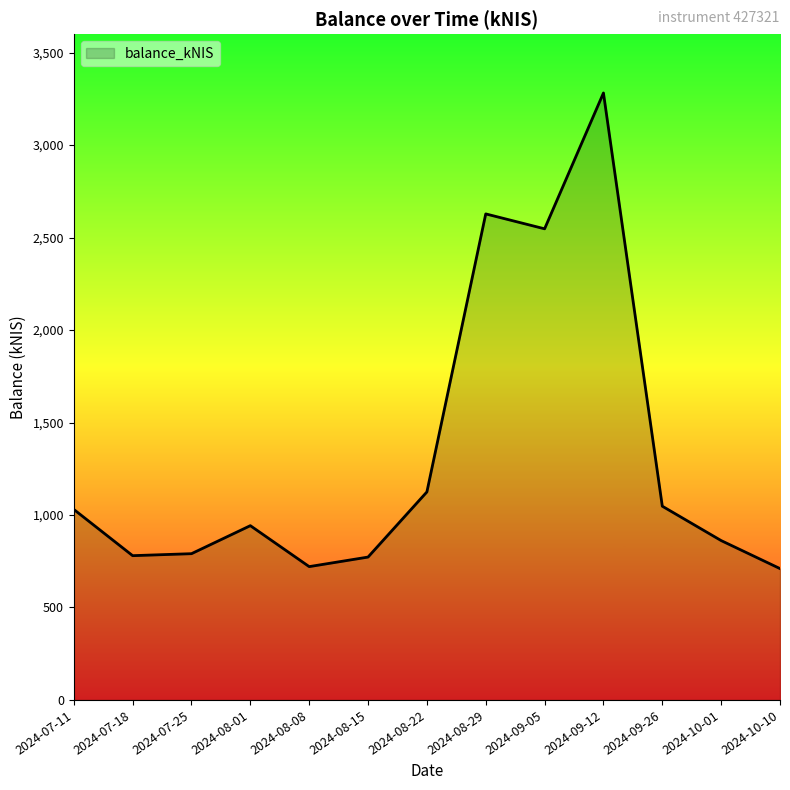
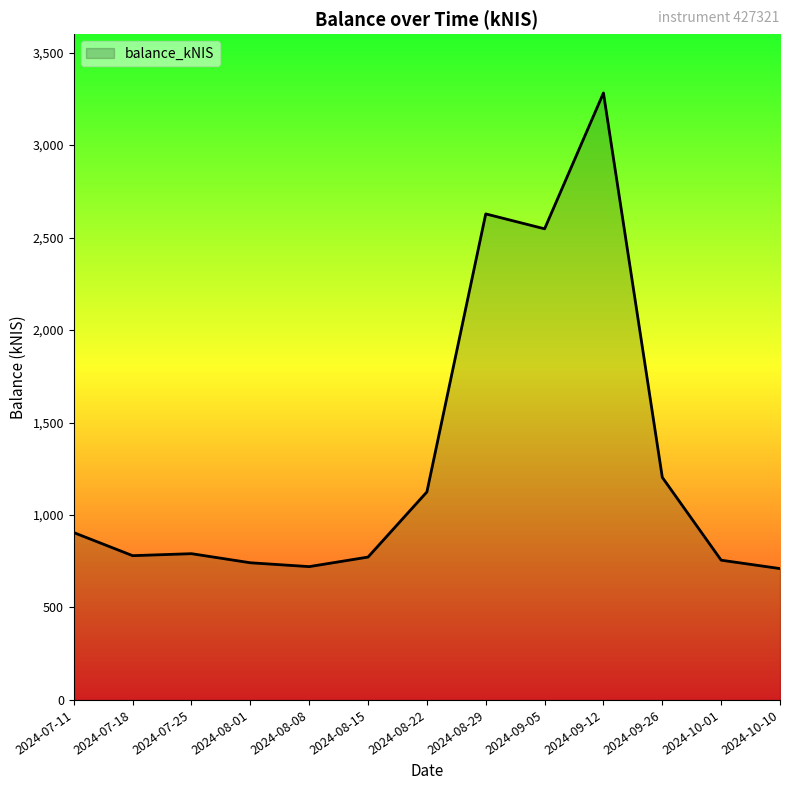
2024-07-11: 1,030 -> 900
2024-08-01: 940 -> 740
2024-09-26: 1,050 -> 1,200
2024-10-01: 860 -> 760
